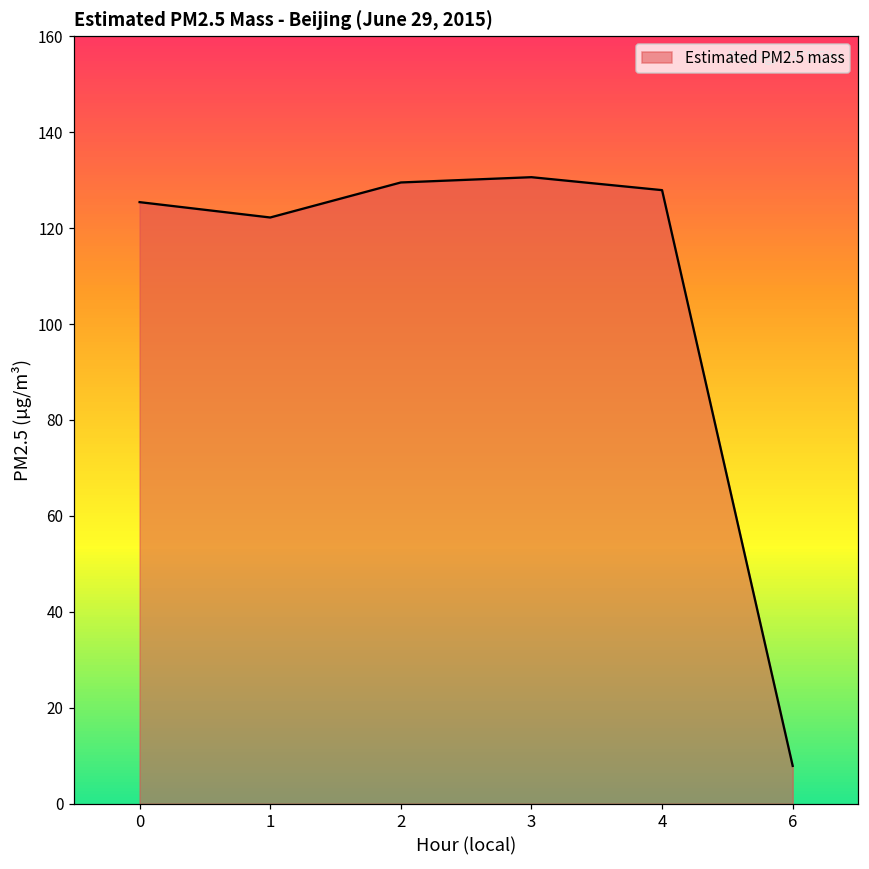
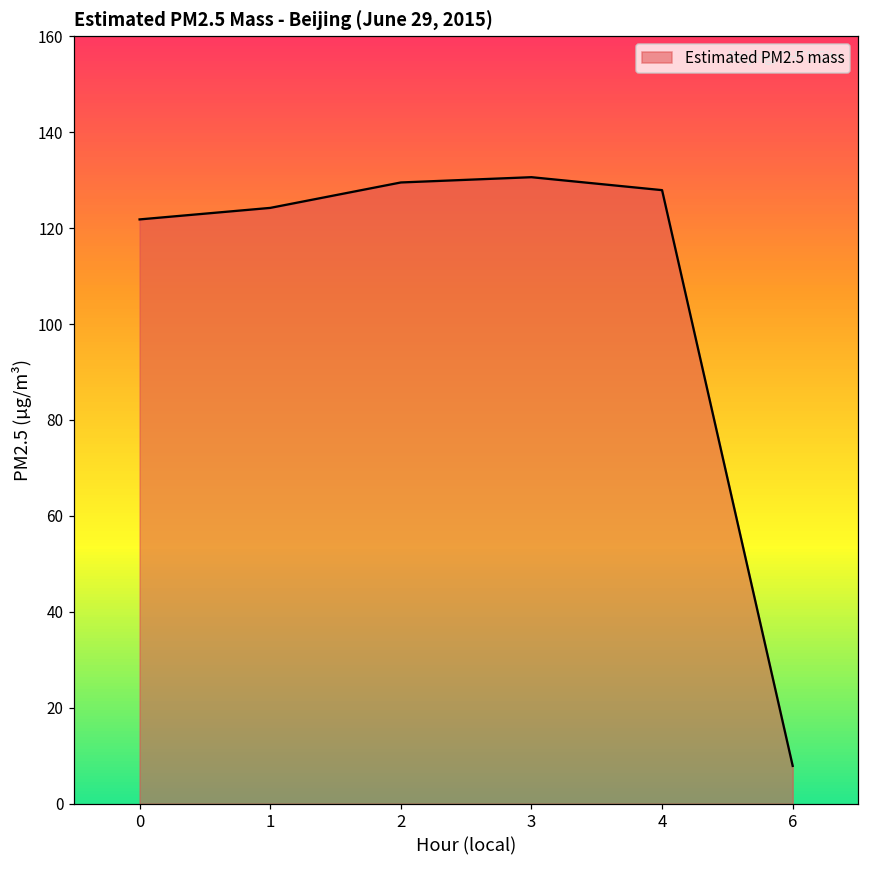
0: 125 -> 122
1: 122 -> 124
